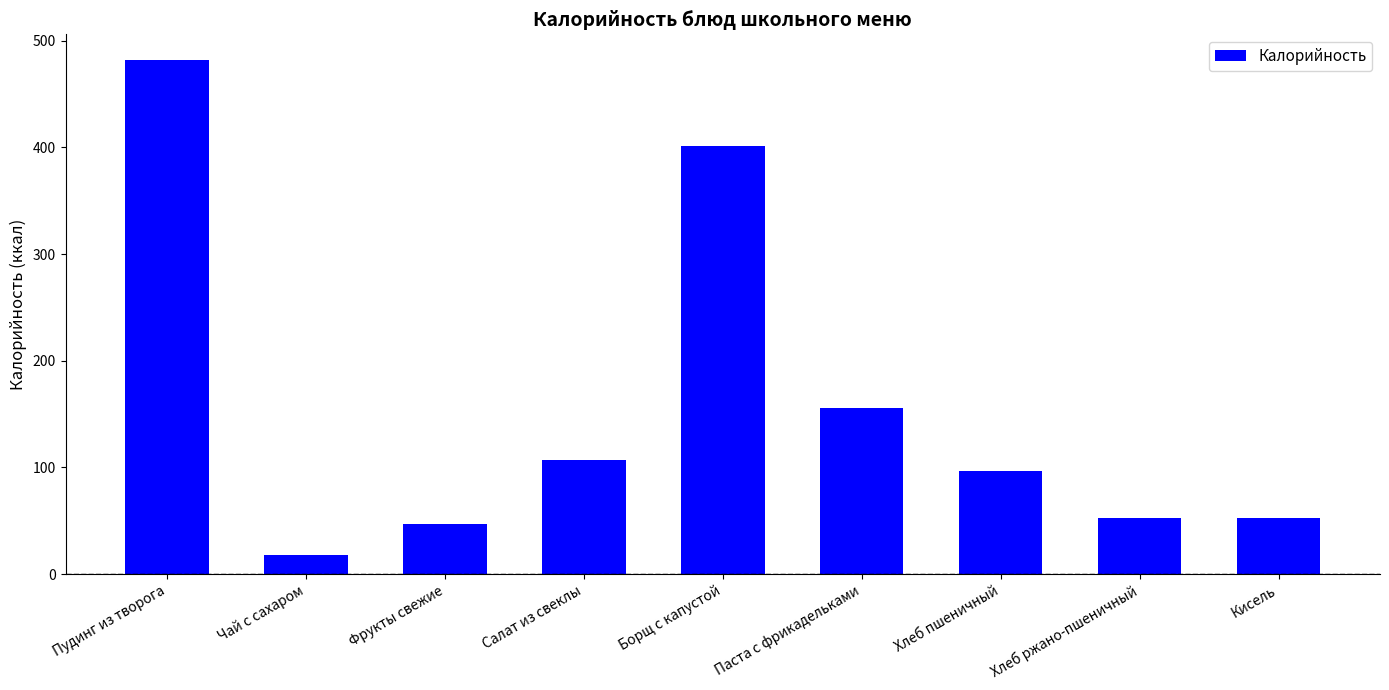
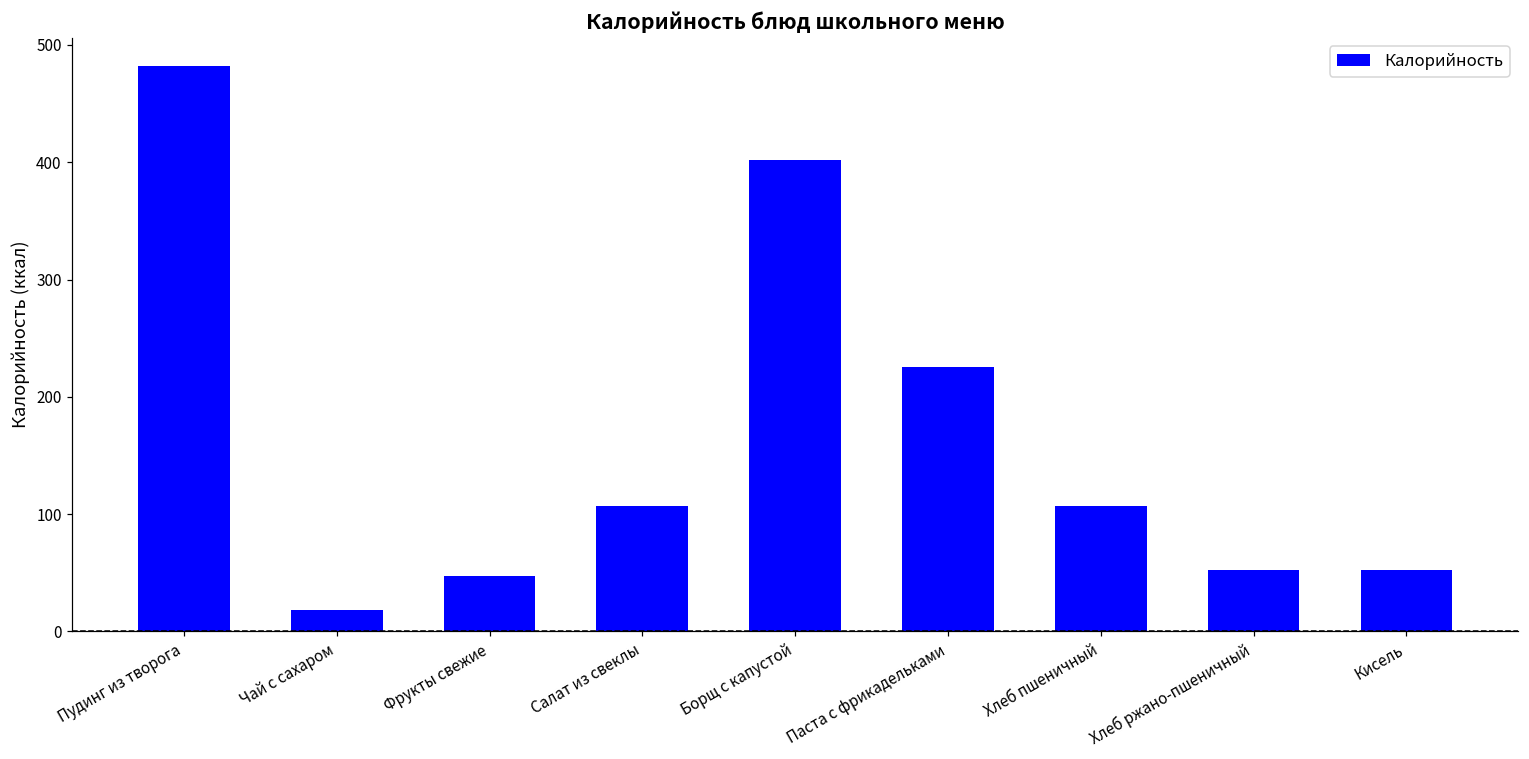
Паста с фрикадельками: 156 -> 226
Хлеб пшеничный: 97 -> 107
